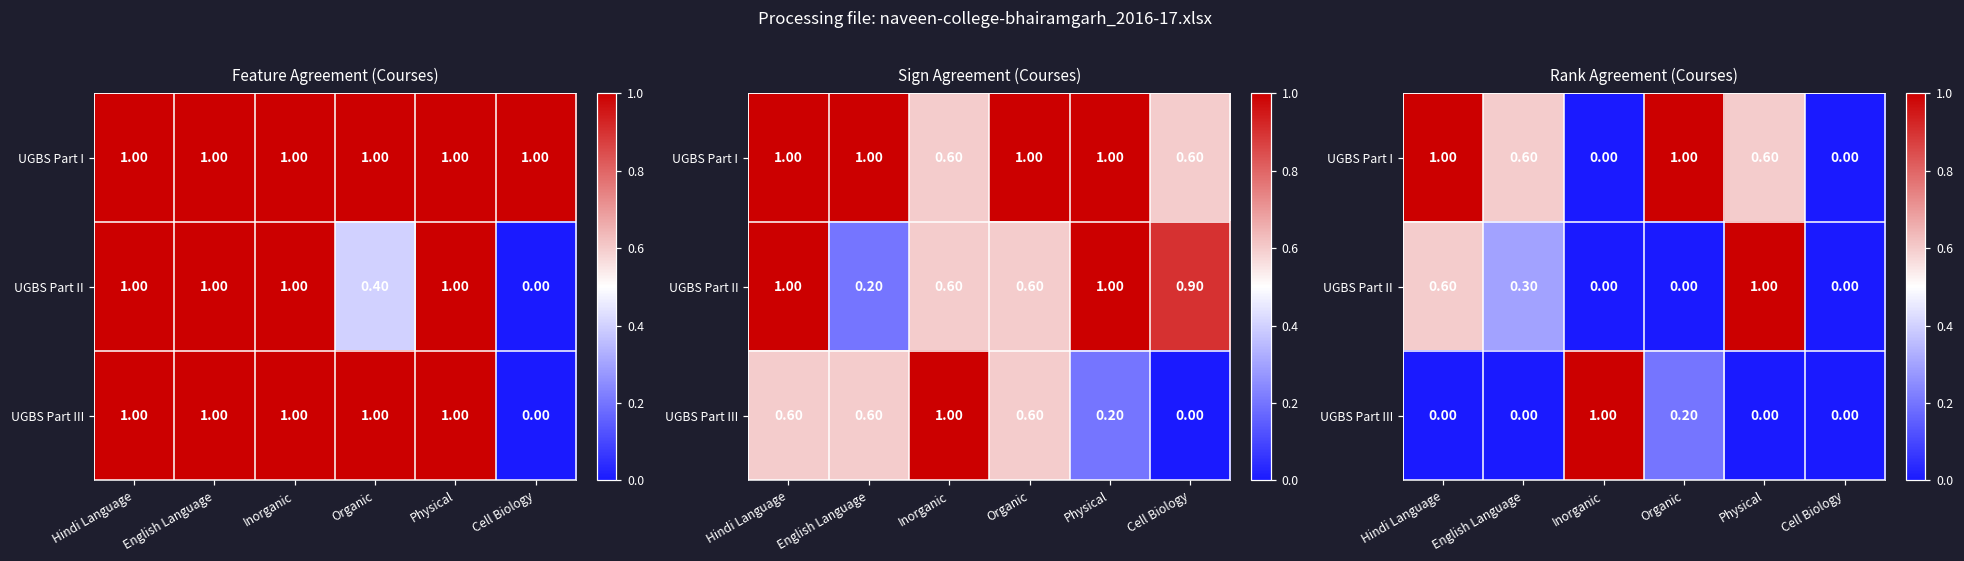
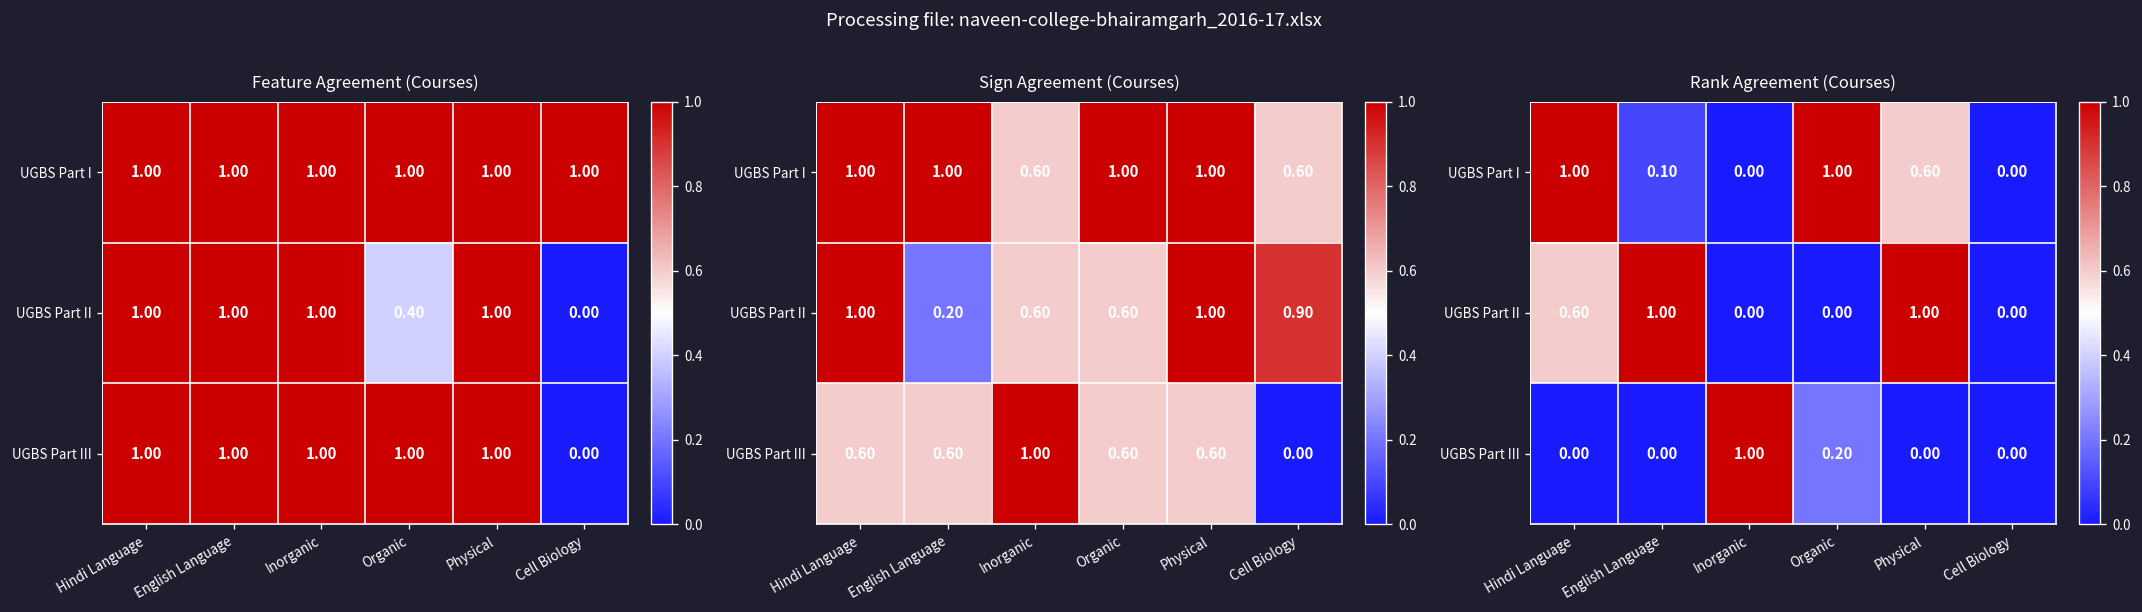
Sign Agreement (Courses), UGBS Part III, Physical: 0.20 -> 0.60
Rank Agreement (Courses), UGBS Part I, English Language: 0.60 -> 0.10
Rank Agreement (Courses), UGBS Part II, English Language: 0.30 -> 1.00
